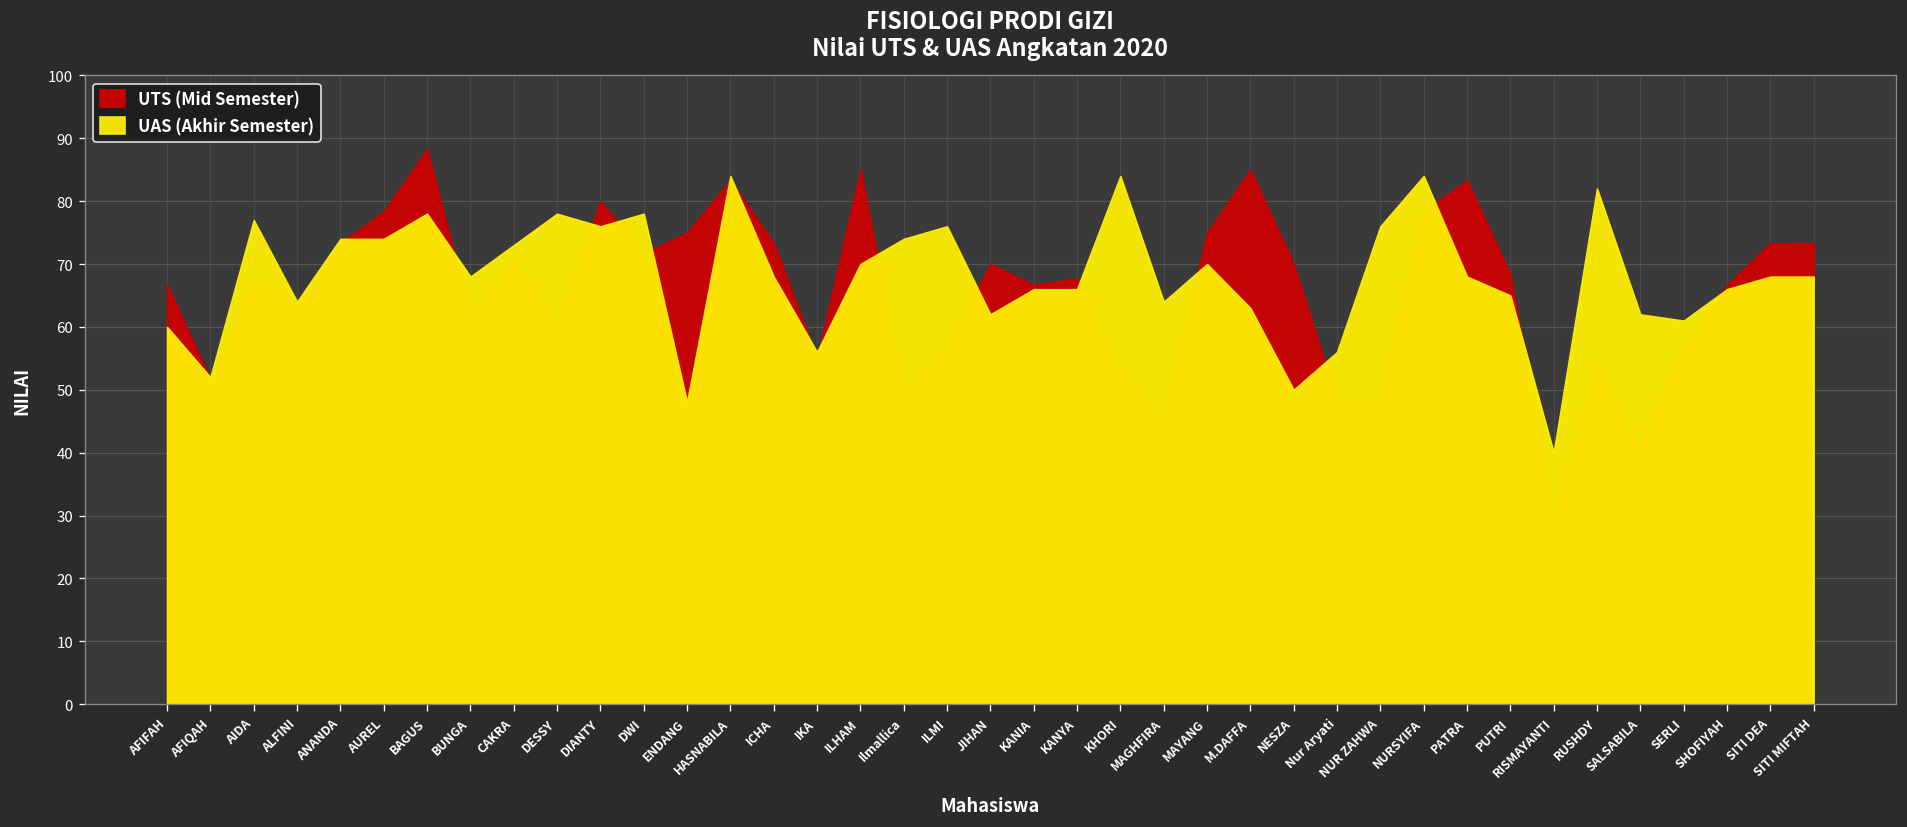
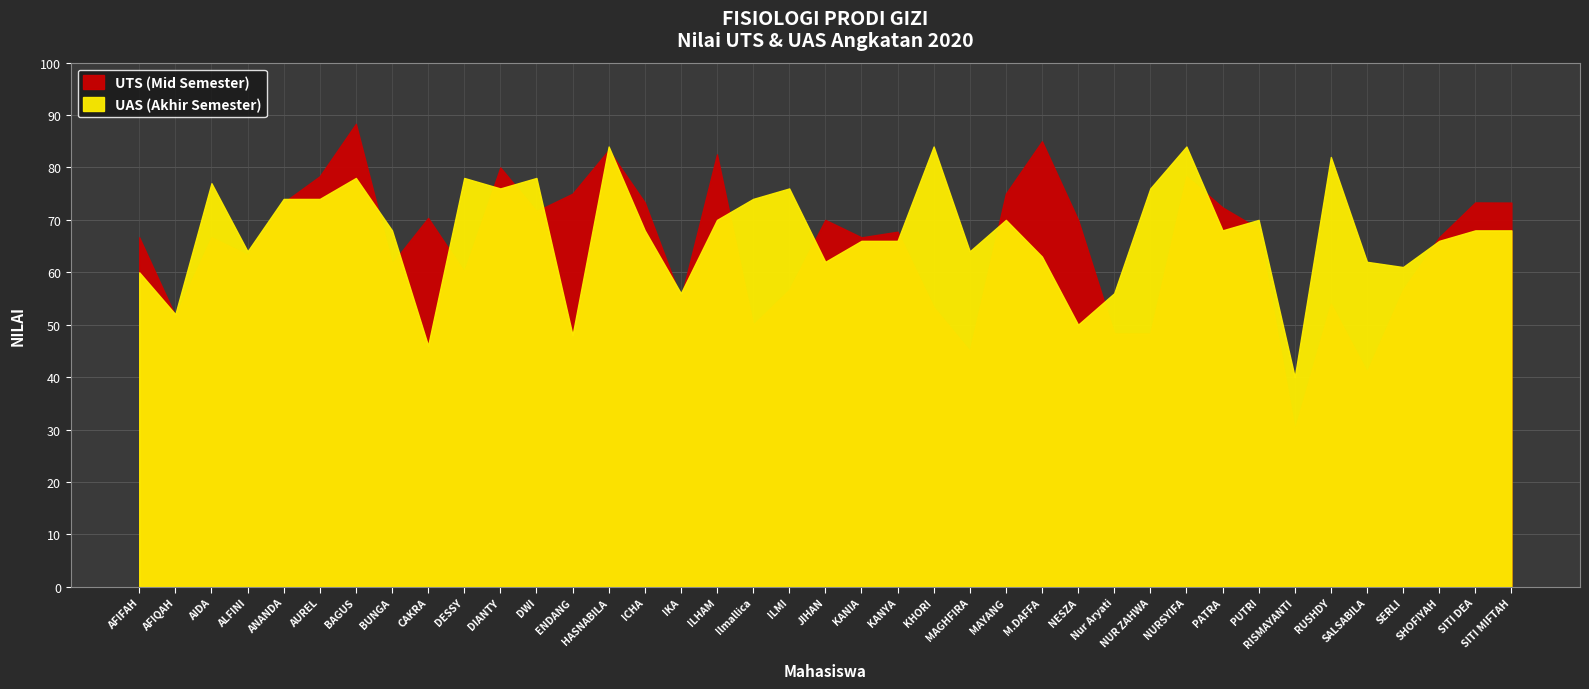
UAS (Akhir Semester), CAKRA: 73 -> 46
UTS (Mid Semester), ILHAM: 85 -> 83
UTS (Mid Semester), PATRA: 83 -> 72
UAS (Akhir Semester), PUTRI: 65 -> 70
